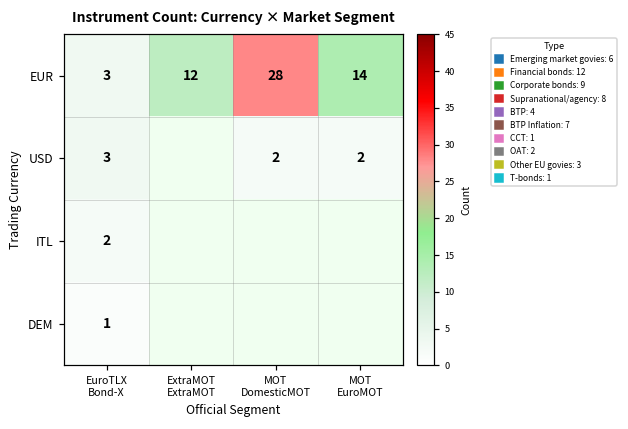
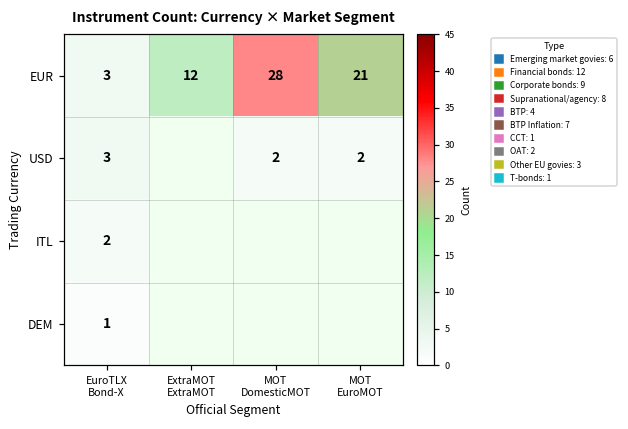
EUR, MOT EuroMOT: 14 -> 21
